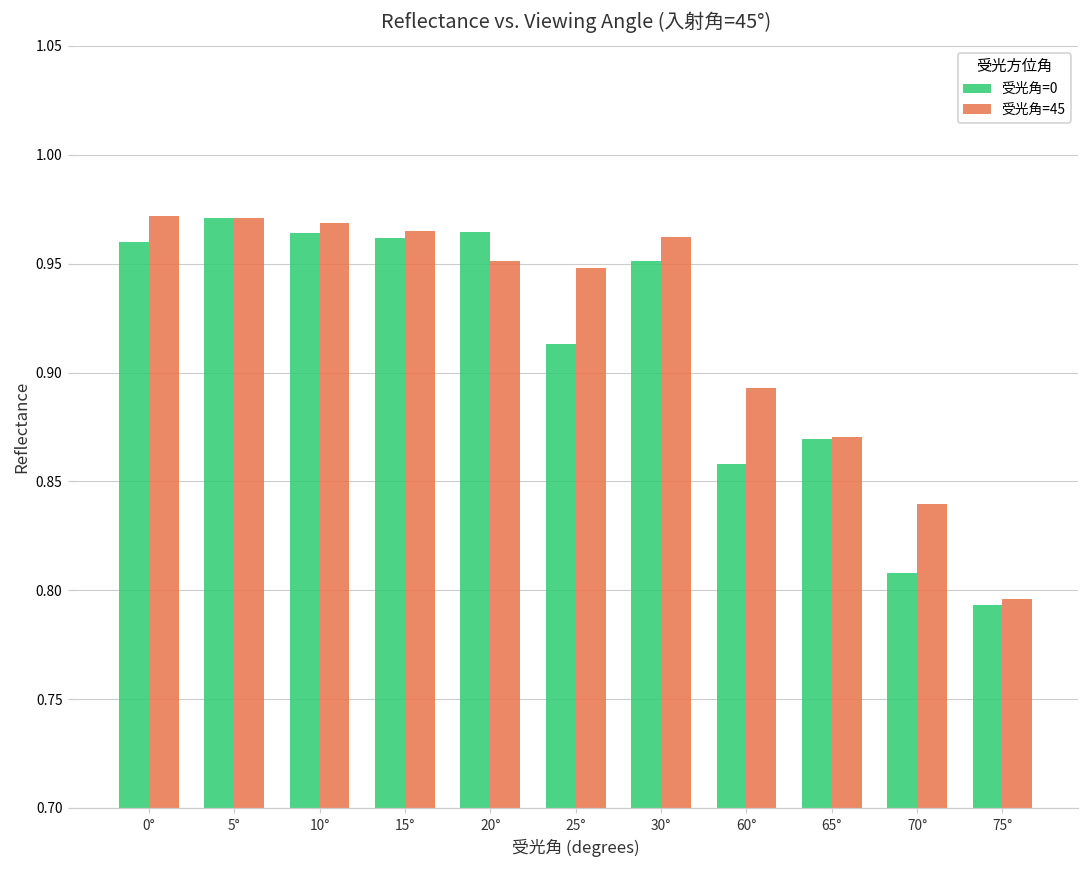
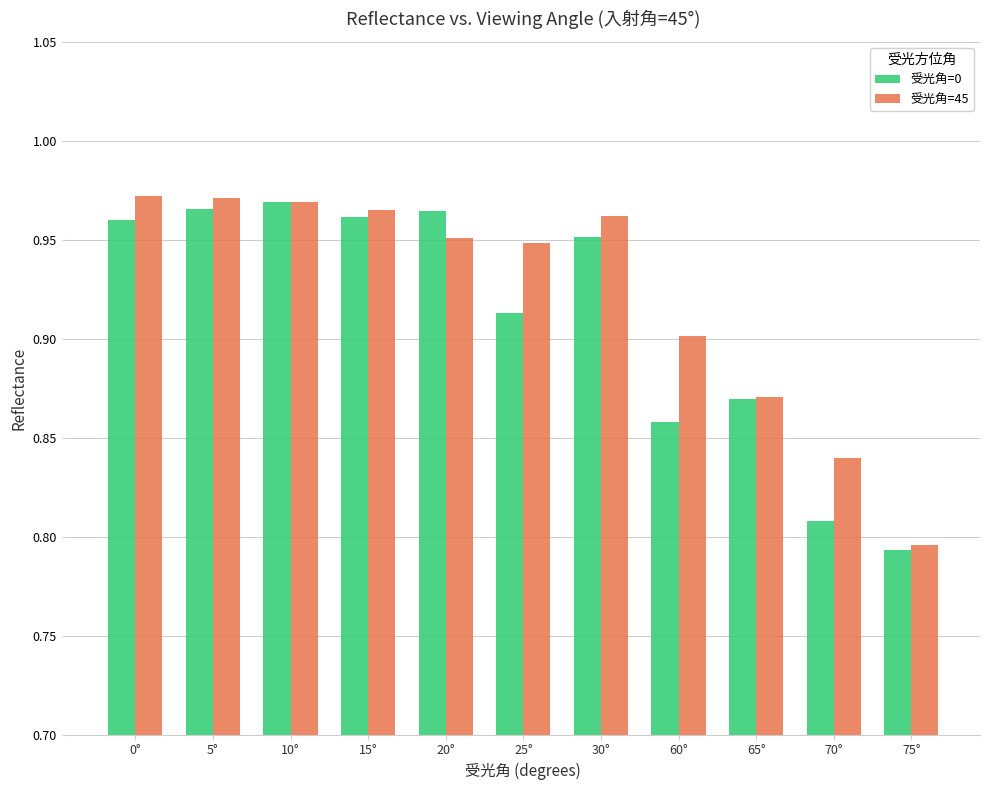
受光角=0, 5°: 0.971 -> 0.965
受光角=0, 10°: 0.964 -> 0.969
受光角=45, 60°: 0.893 -> 0.901
